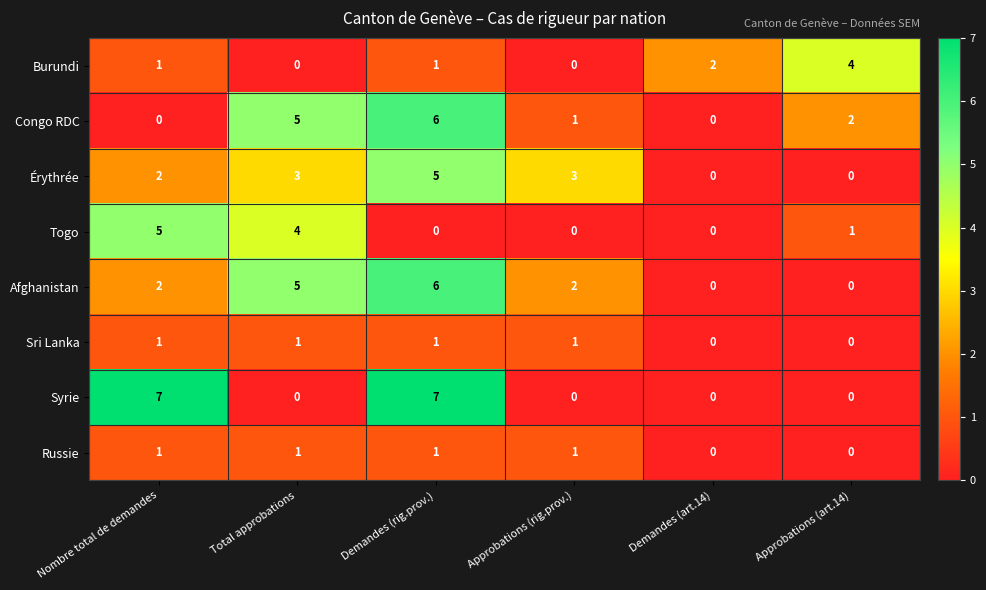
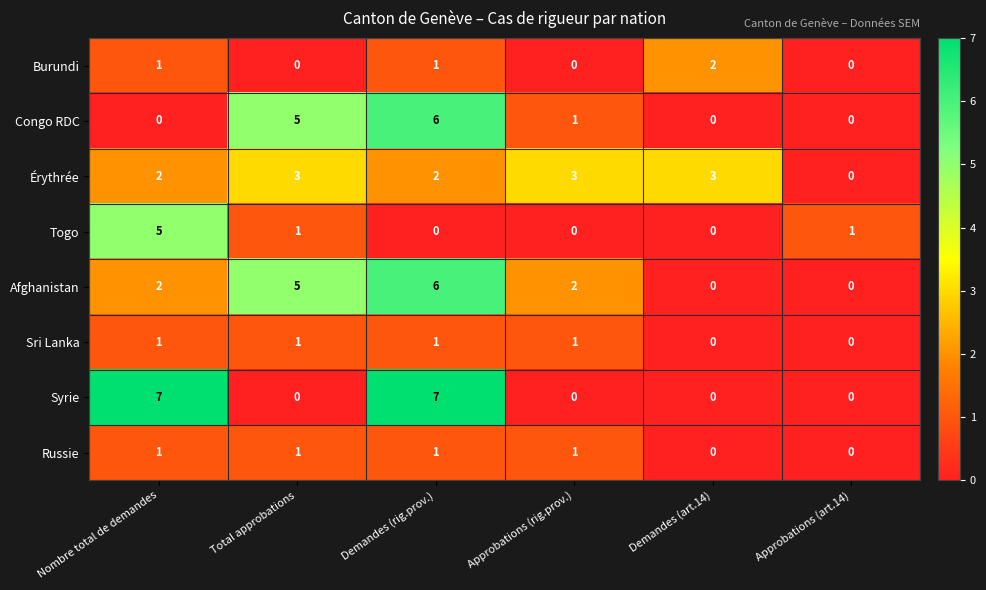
Burundi, Approbations (art.14): 4 -> 0
Congo RDC, Approbations (art.14): 2 -> 0
Érythrée, Demandes (rig.prov.): 5 -> 2
Érythrée, Demandes (art.14): 0 -> 3
Togo, Total approbations: 4 -> 1
